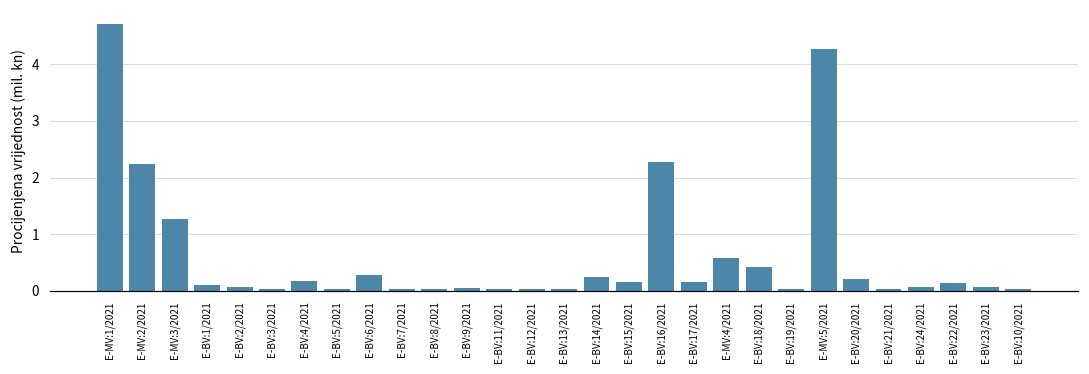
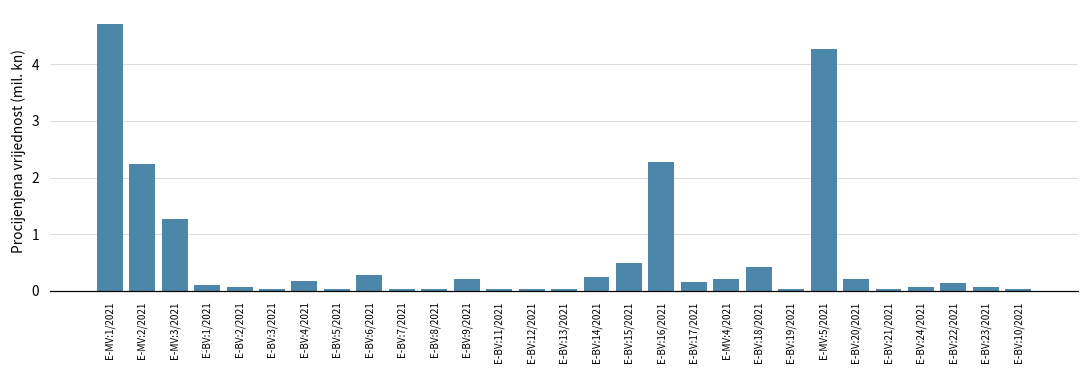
E-BV:9/2021: 0.0 -> 0.2
E-BV:15/2021: 0.2 -> 0.5
E-MV:4/2021: 0.6 -> 0.2
